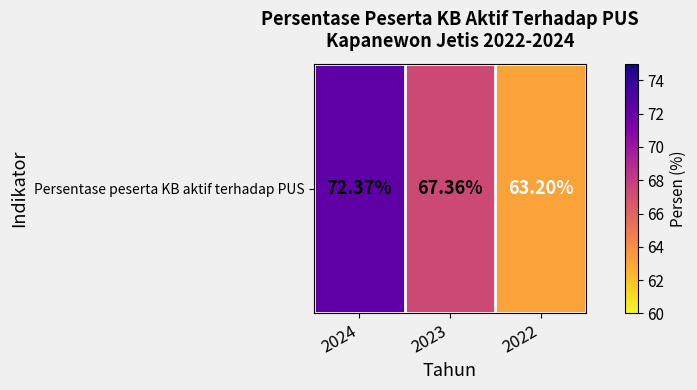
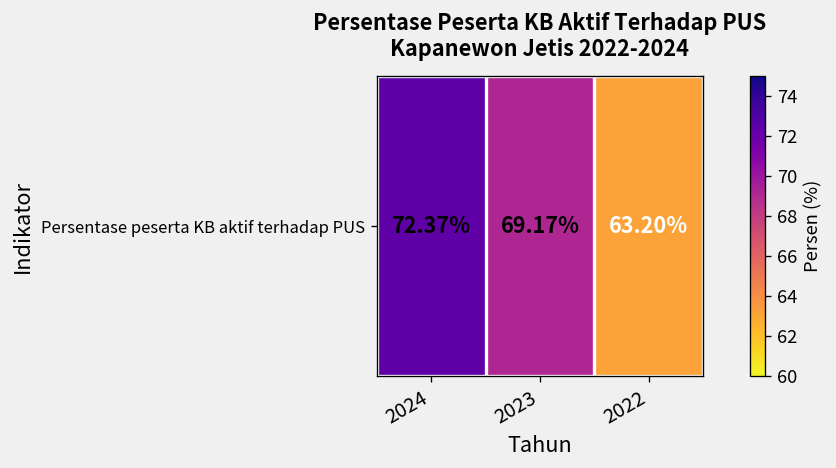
Persentase peserta KB aktif terhadap PUS, 2023: 67.36% -> 69.17%
